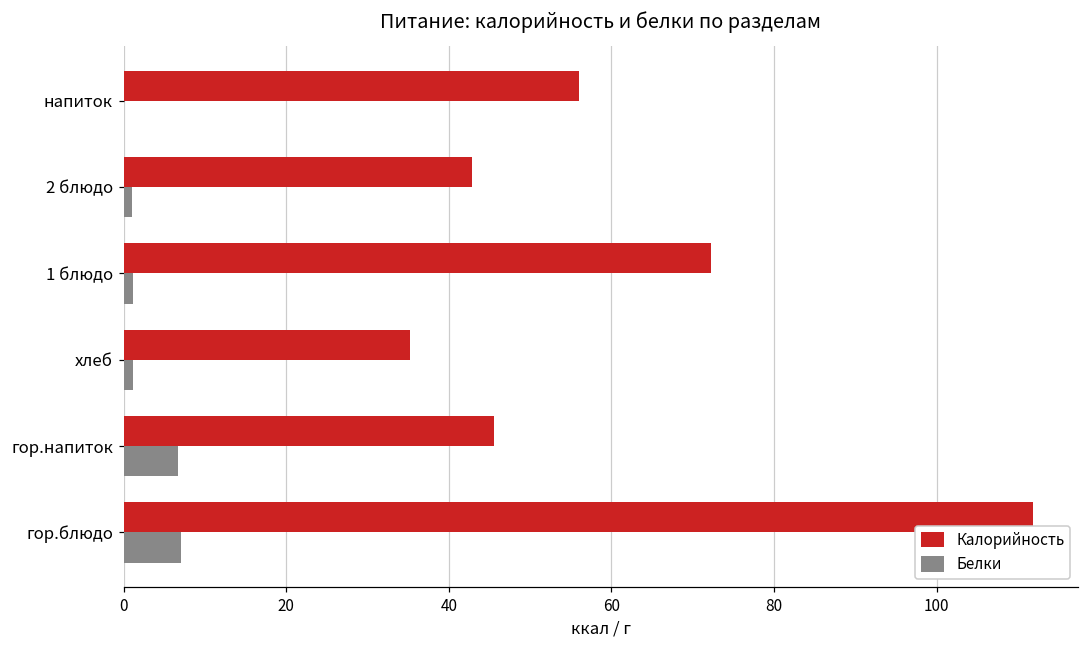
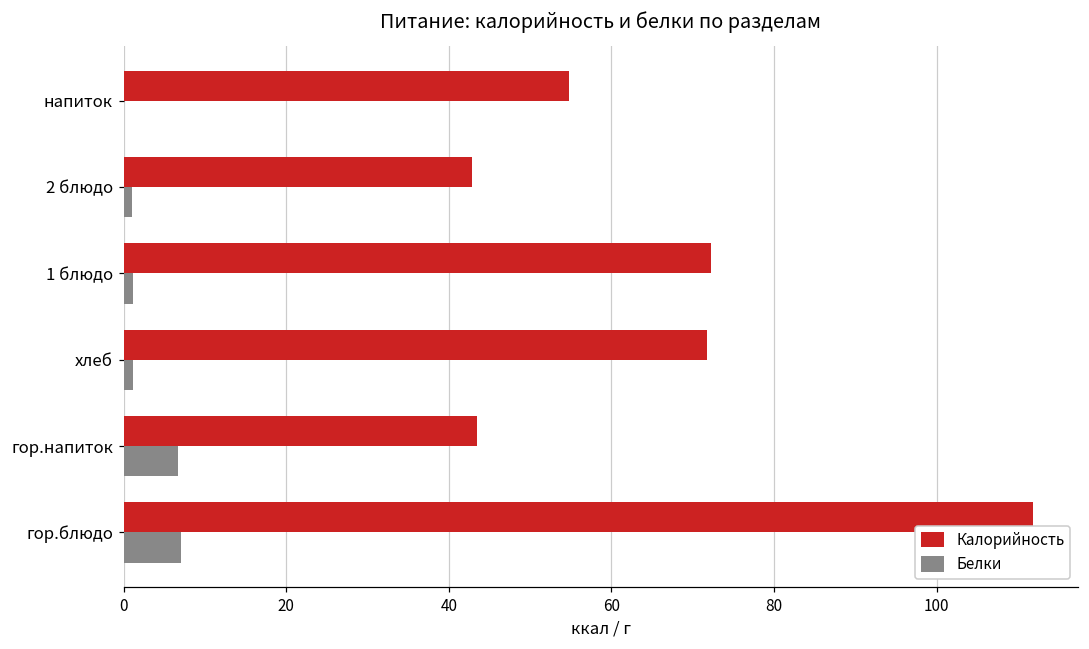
Калорийность, напиток: 56 -> 55
Калорийность, хлеб: 35 -> 72
Калорийность, гор.напиток: 46 -> 43
